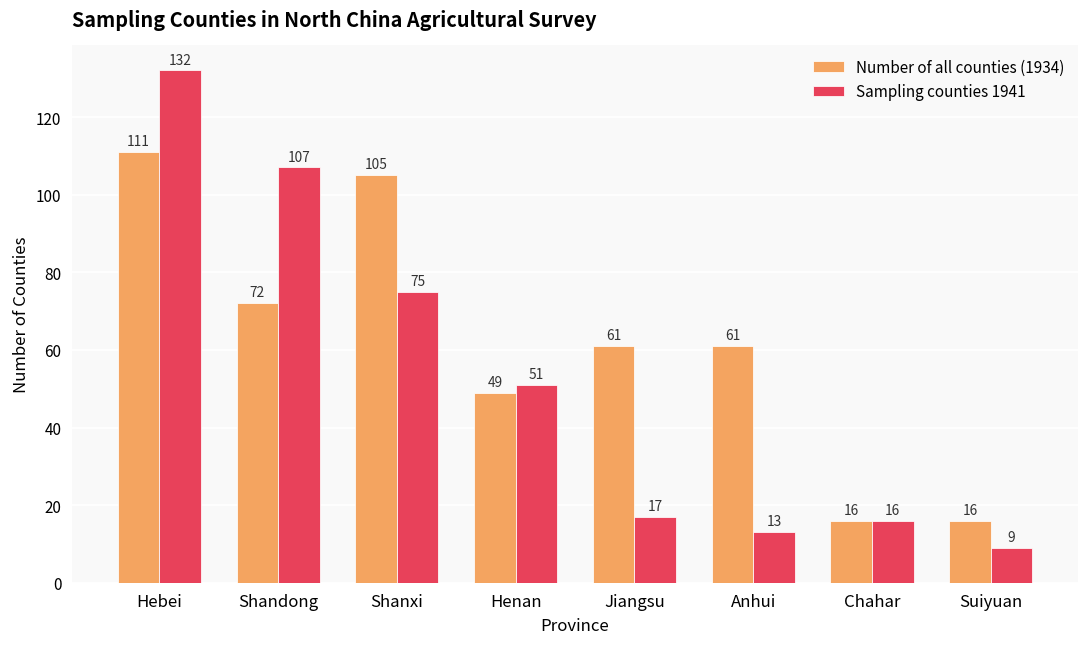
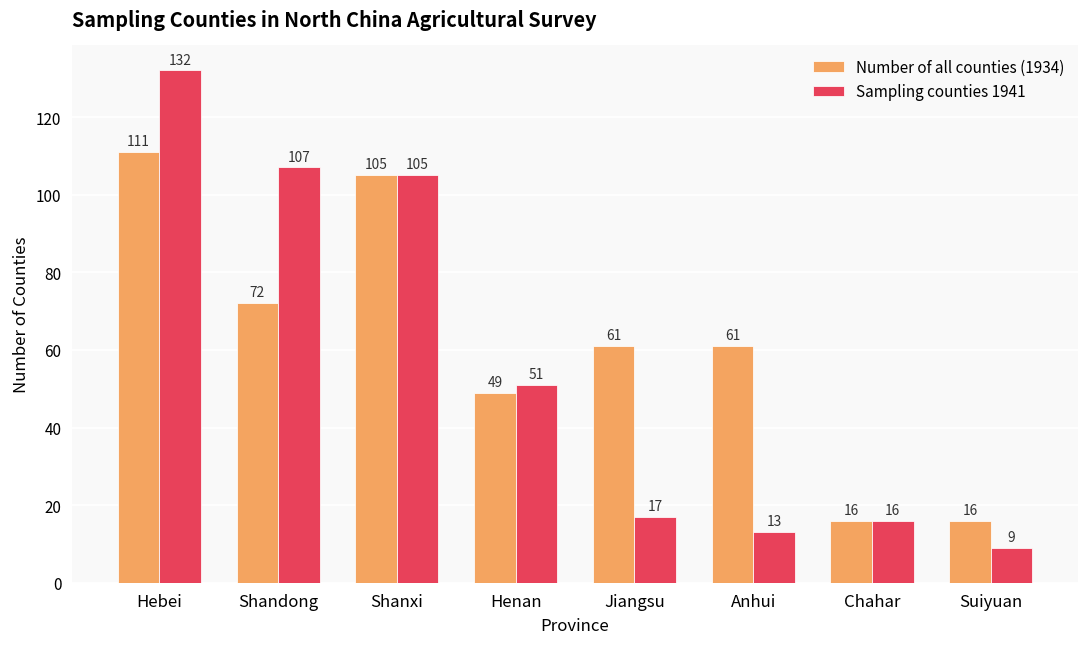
Sampling counties 1941, Shanxi: 75 -> 105
